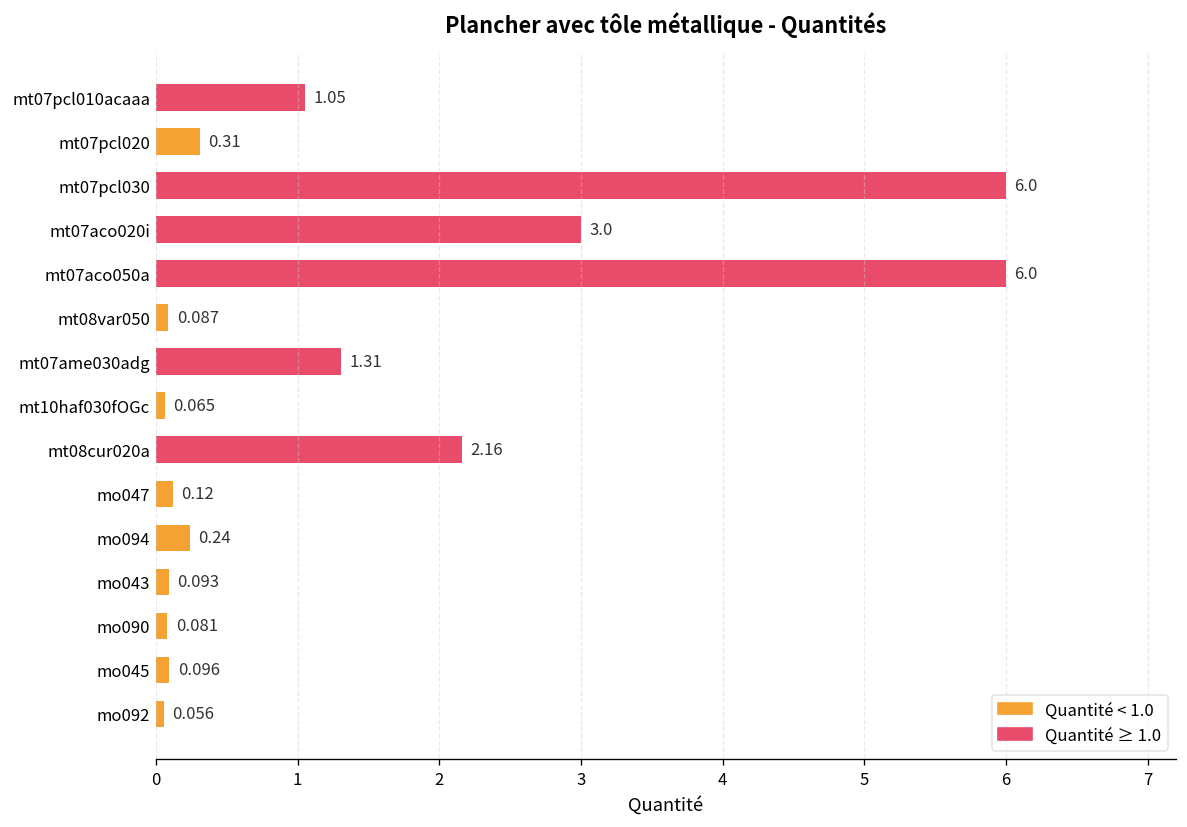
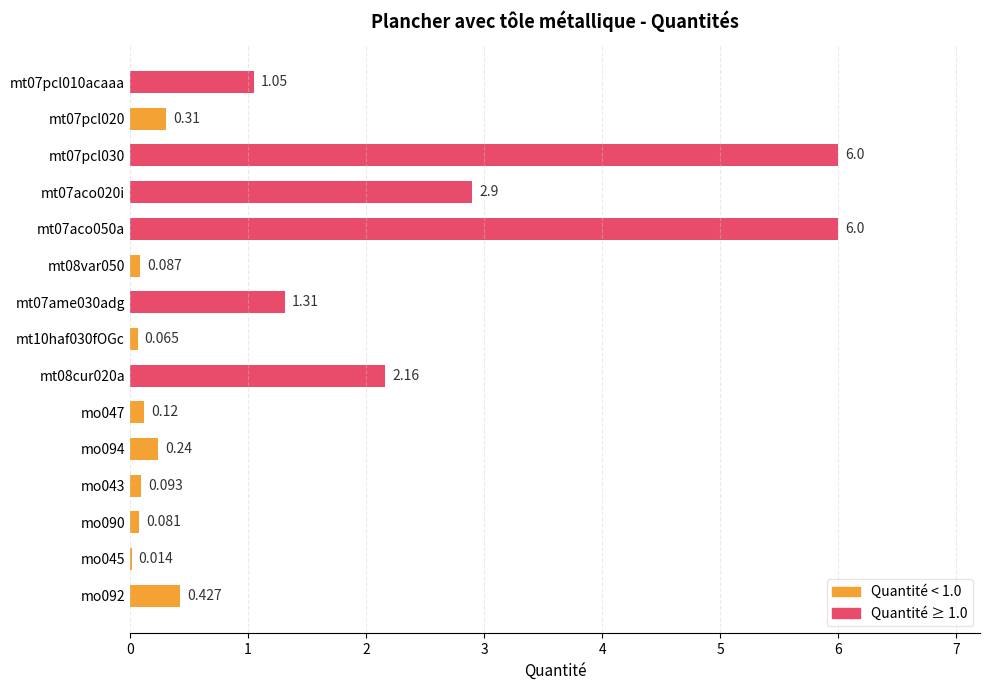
mt07aco020i: 3.0 -> 2.9
mo045: 0.096 -> 0.014
mo092: 0.056 -> 0.427
